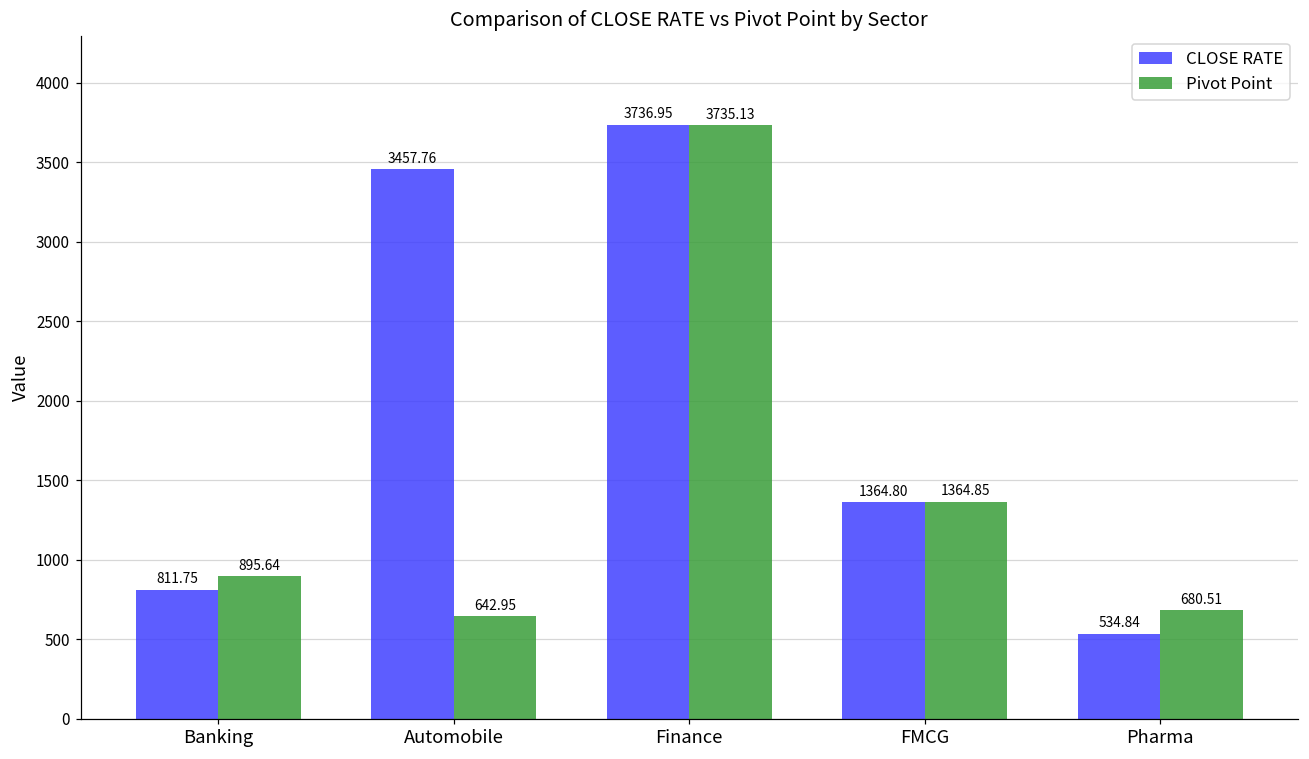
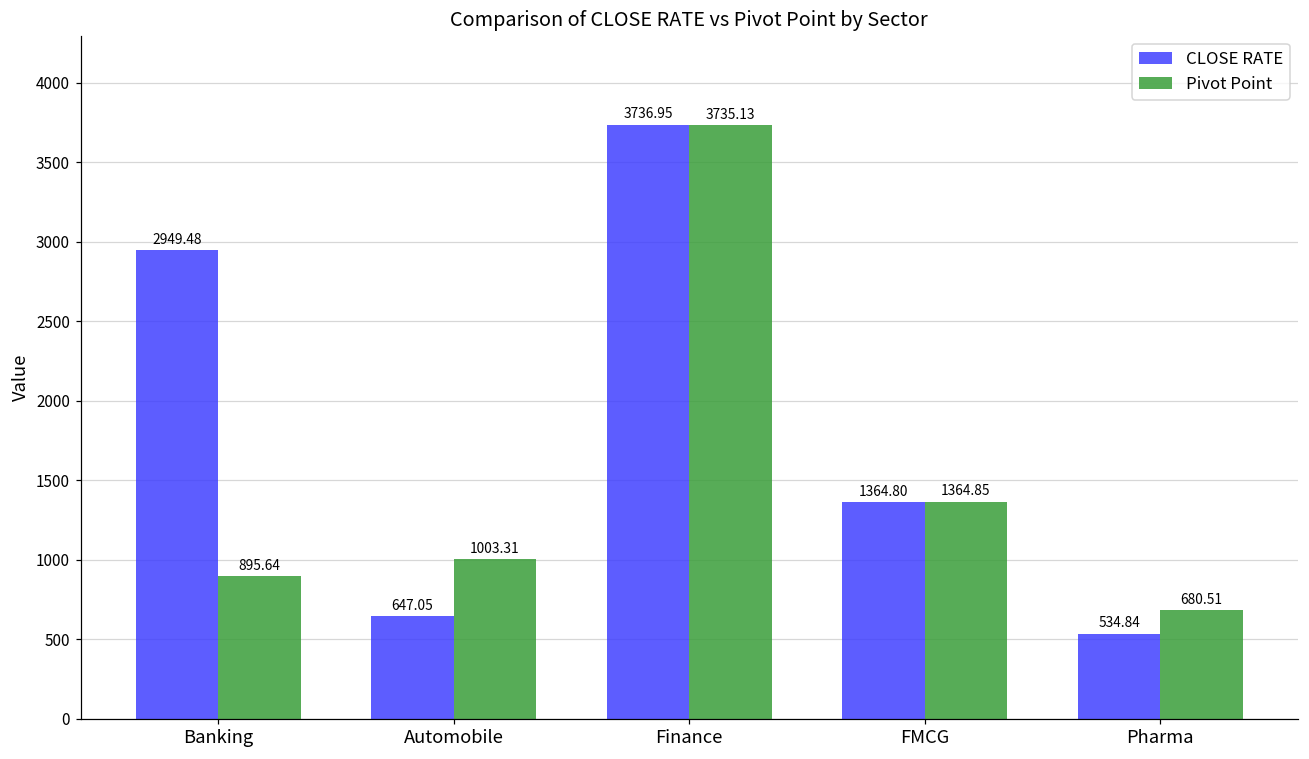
CLOSE RATE, Banking: 811.75 -> 2949.48
CLOSE RATE, Automobile: 3457.76 -> 647.05
Pivot Point, Automobile: 642.95 -> 1003.31
